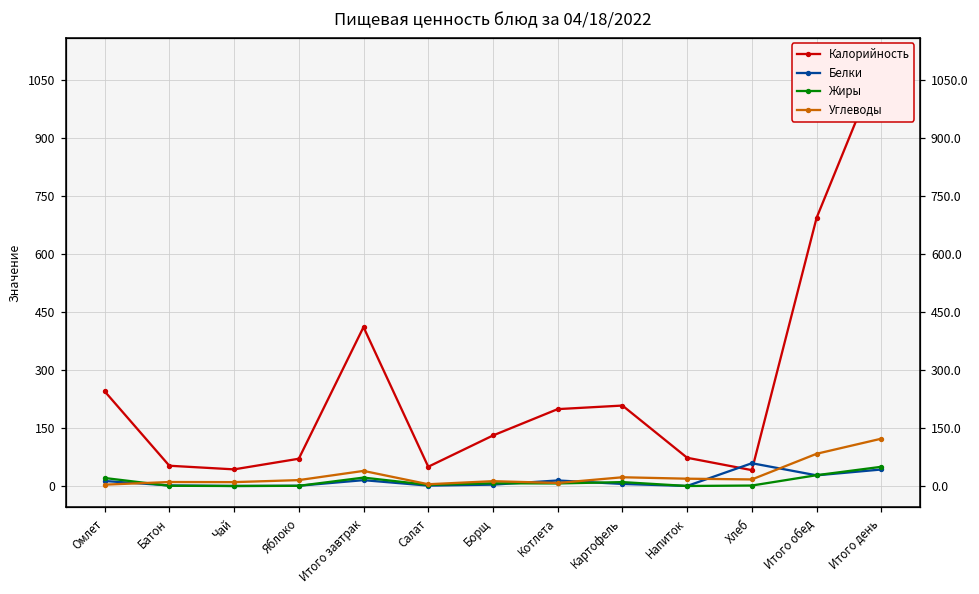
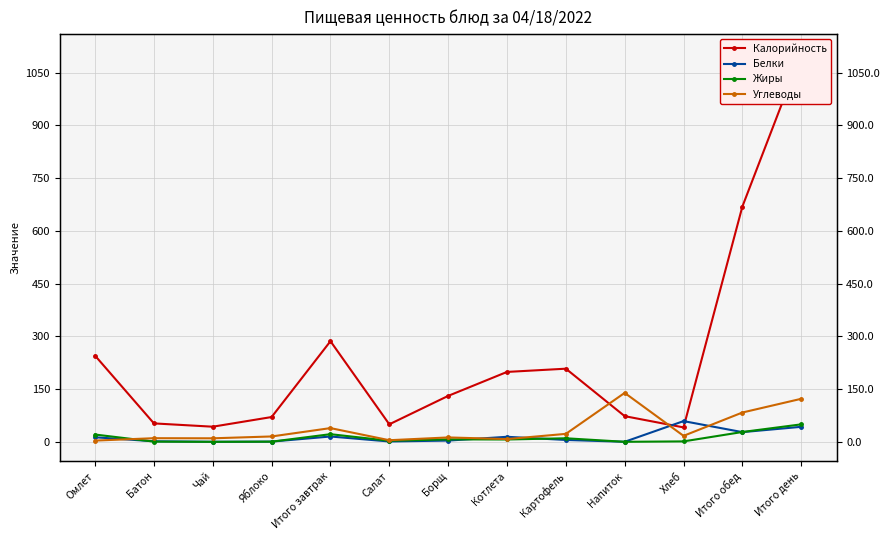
Калорийность, Итого завтрак: 410 -> 290
Углеводы, Напиток: 20 -> 140
Калорийность, Итого обед: 690 -> 670
